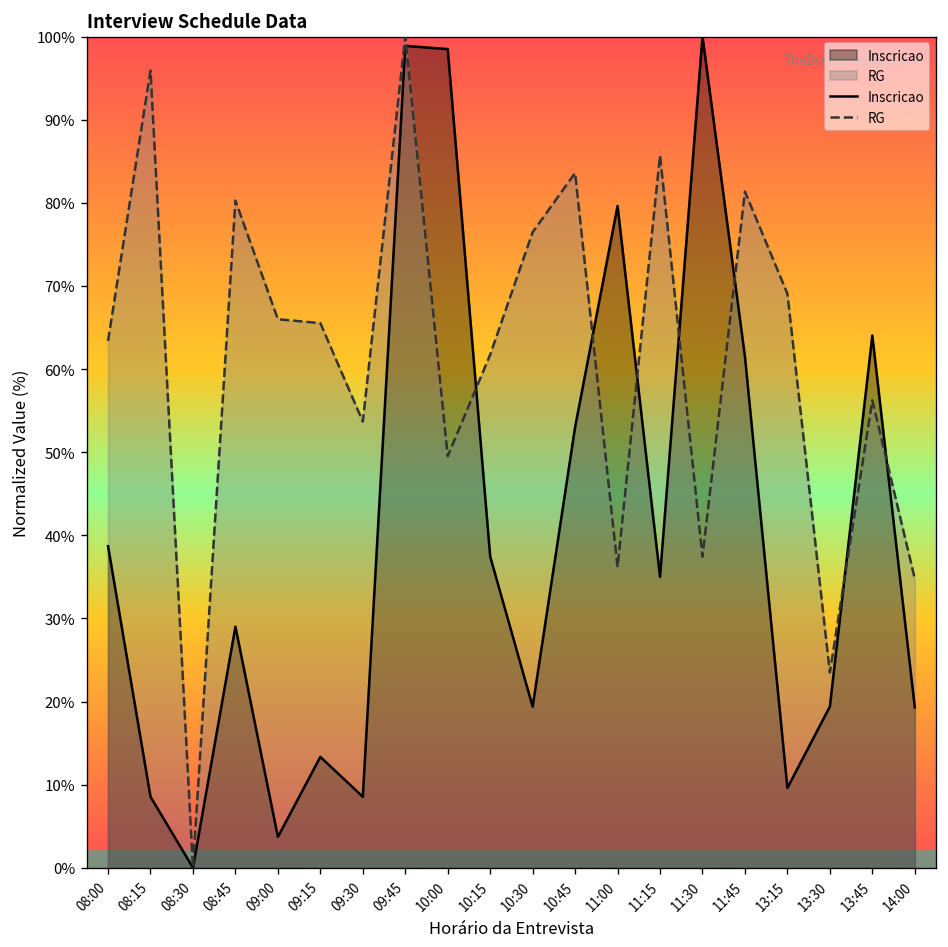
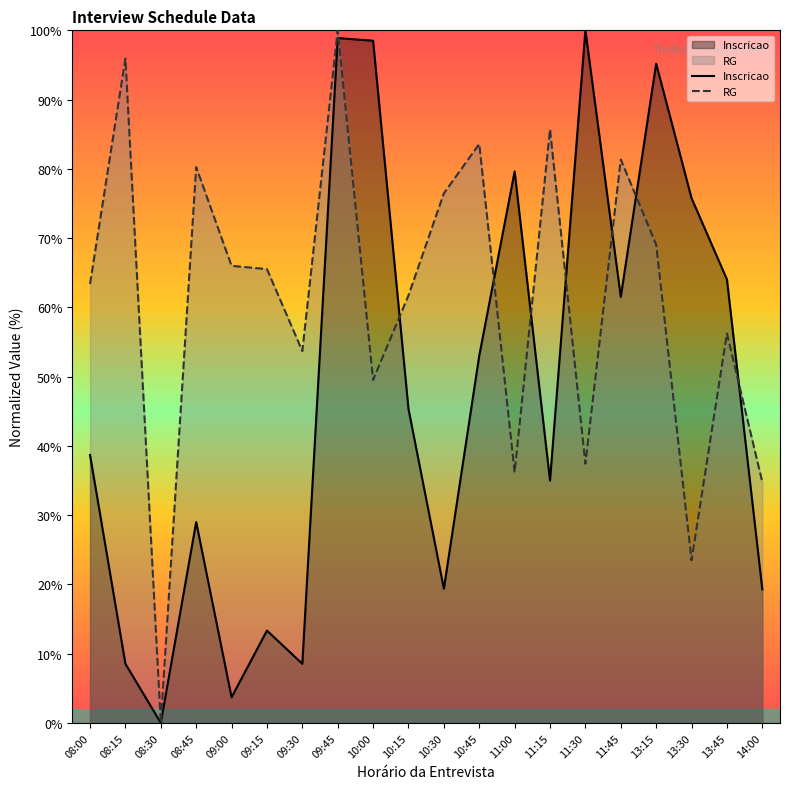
Inscricao, 10:15: 37% -> 45%
Inscricao, 13:15: 10% -> 95%
Inscricao, 13:30: 19% -> 76%
